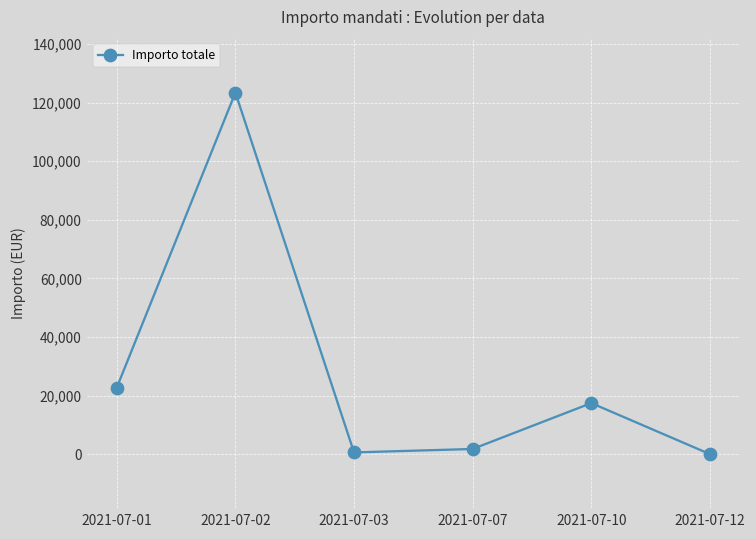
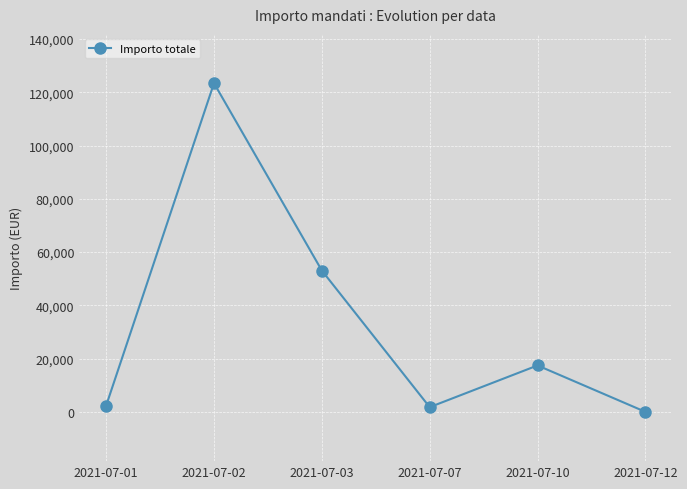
2021-07-01: 23,000 -> 2,000
2021-07-03: 1,000 -> 53,000
